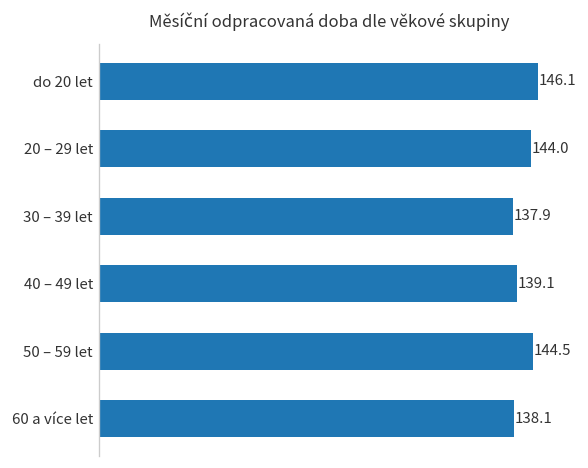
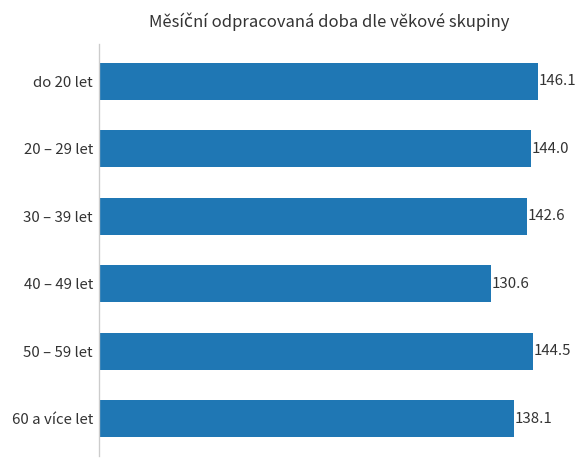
30 – 39 let: 137.9 -> 142.6
40 – 49 let: 139.1 -> 130.6
